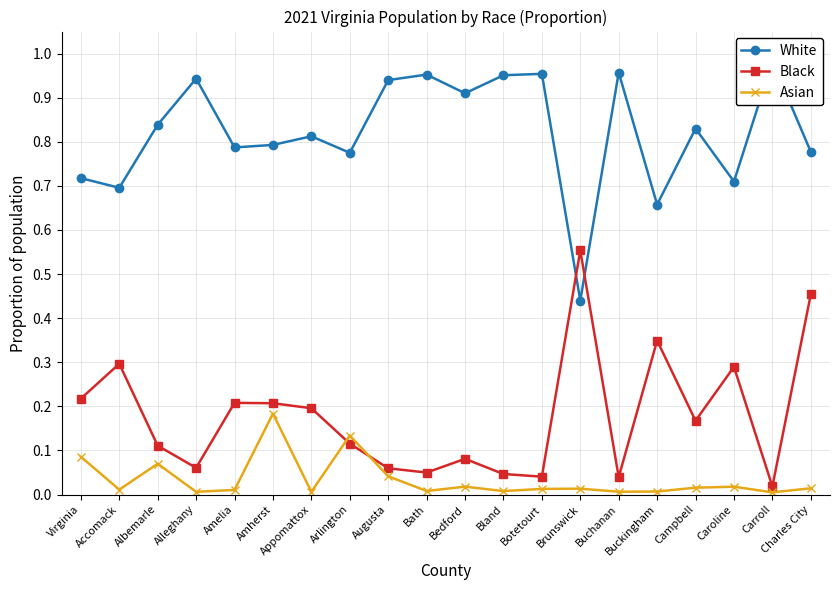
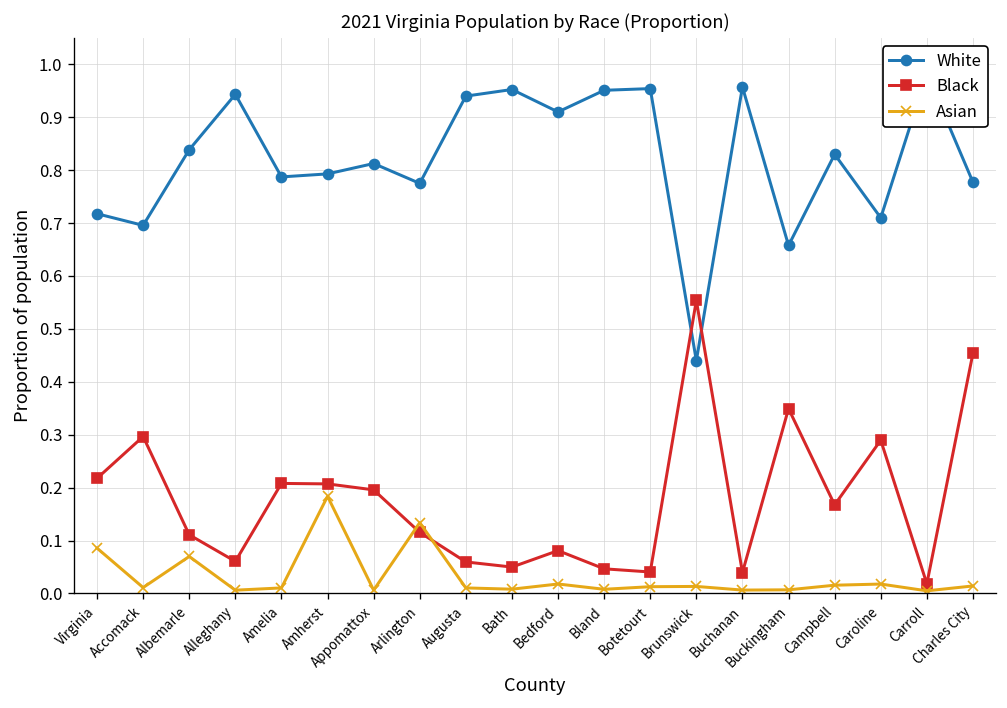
Asian, Augusta: 0.04 -> 0.01
